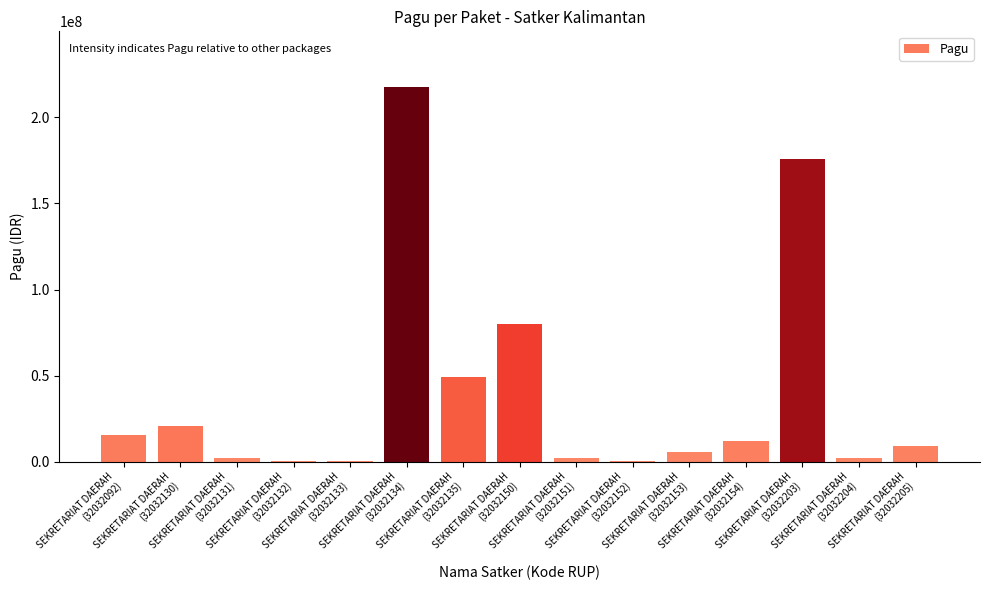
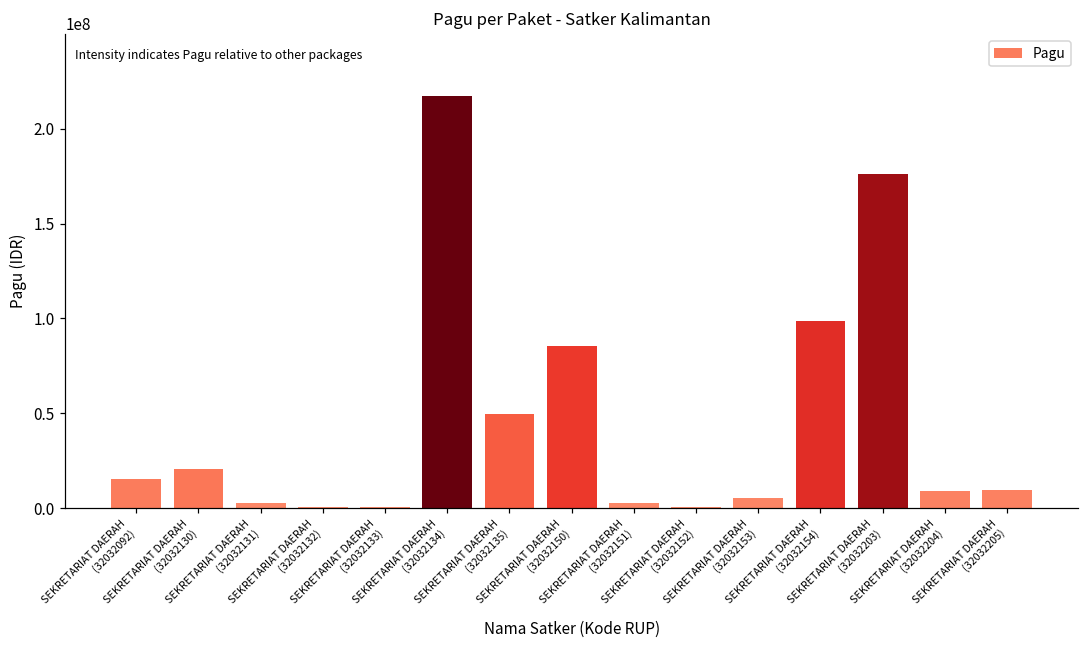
SEKRETARIAT DAERAH (32032150): 80000000 -> 85000000
SEKRETARIAT DAERAH (32032154): 12000000 -> 99000000
SEKRETARIAT DAERAH (32032204): 3000000 -> 9000000
